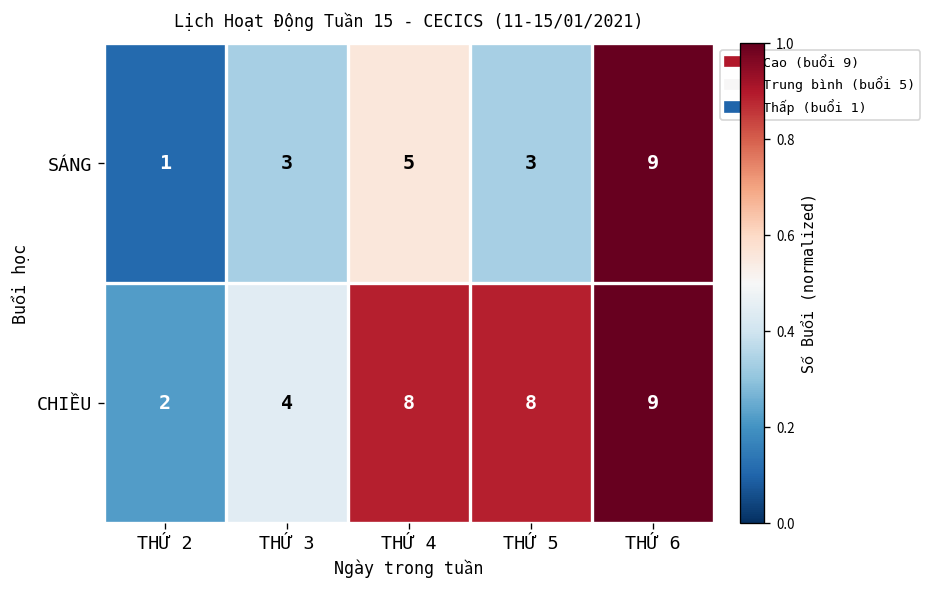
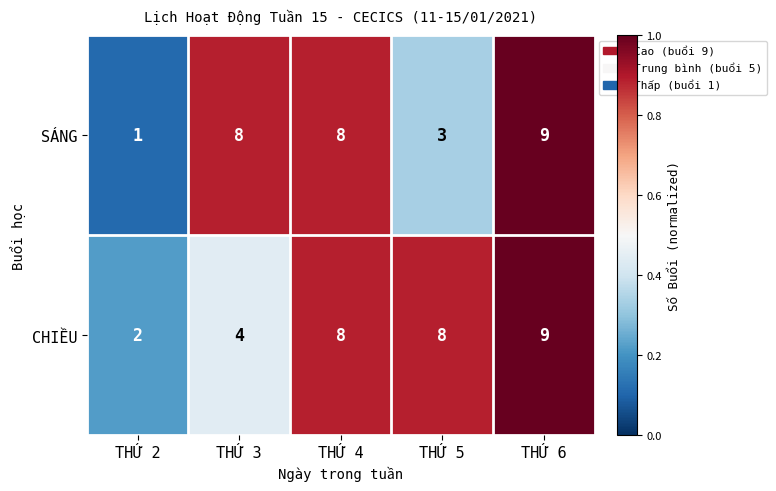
SÁNG, THỨ 3: 3 -> 8
SÁNG, THỨ 4: 5 -> 8
